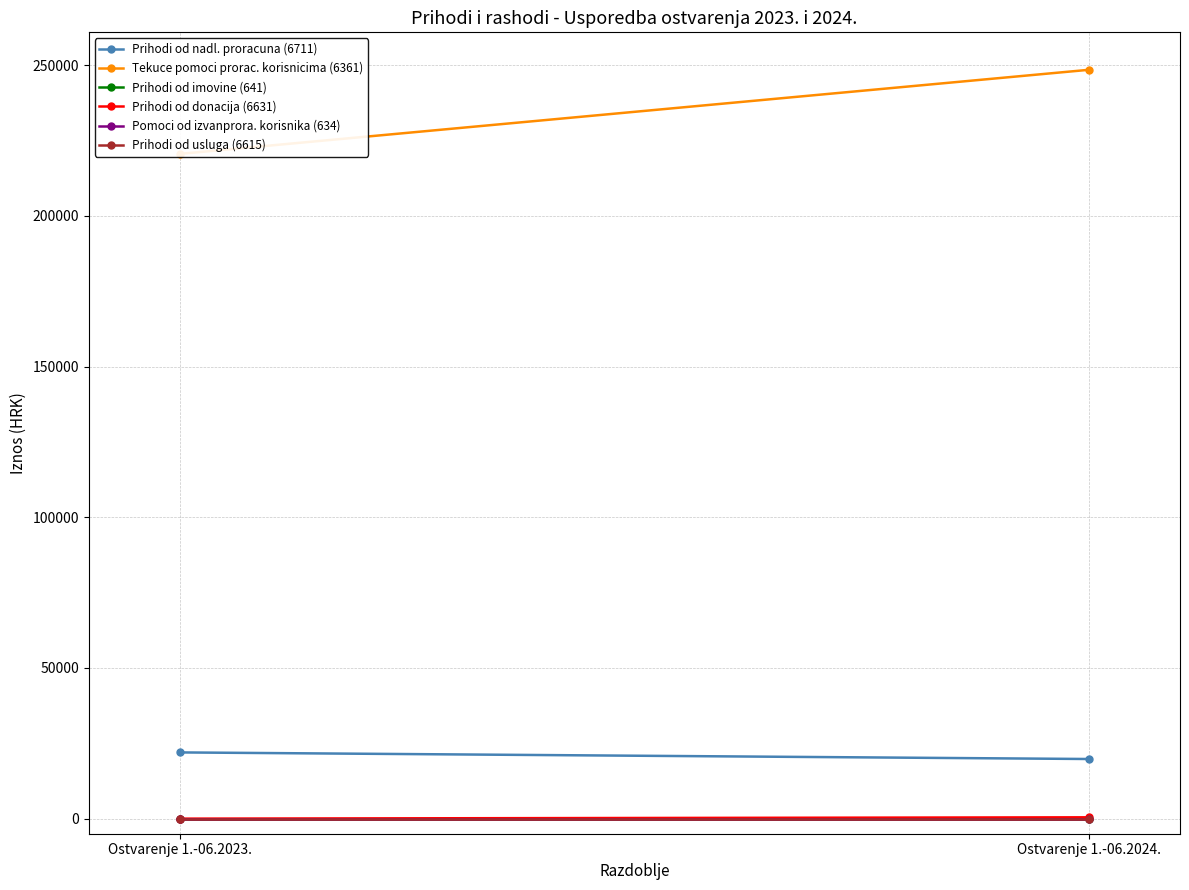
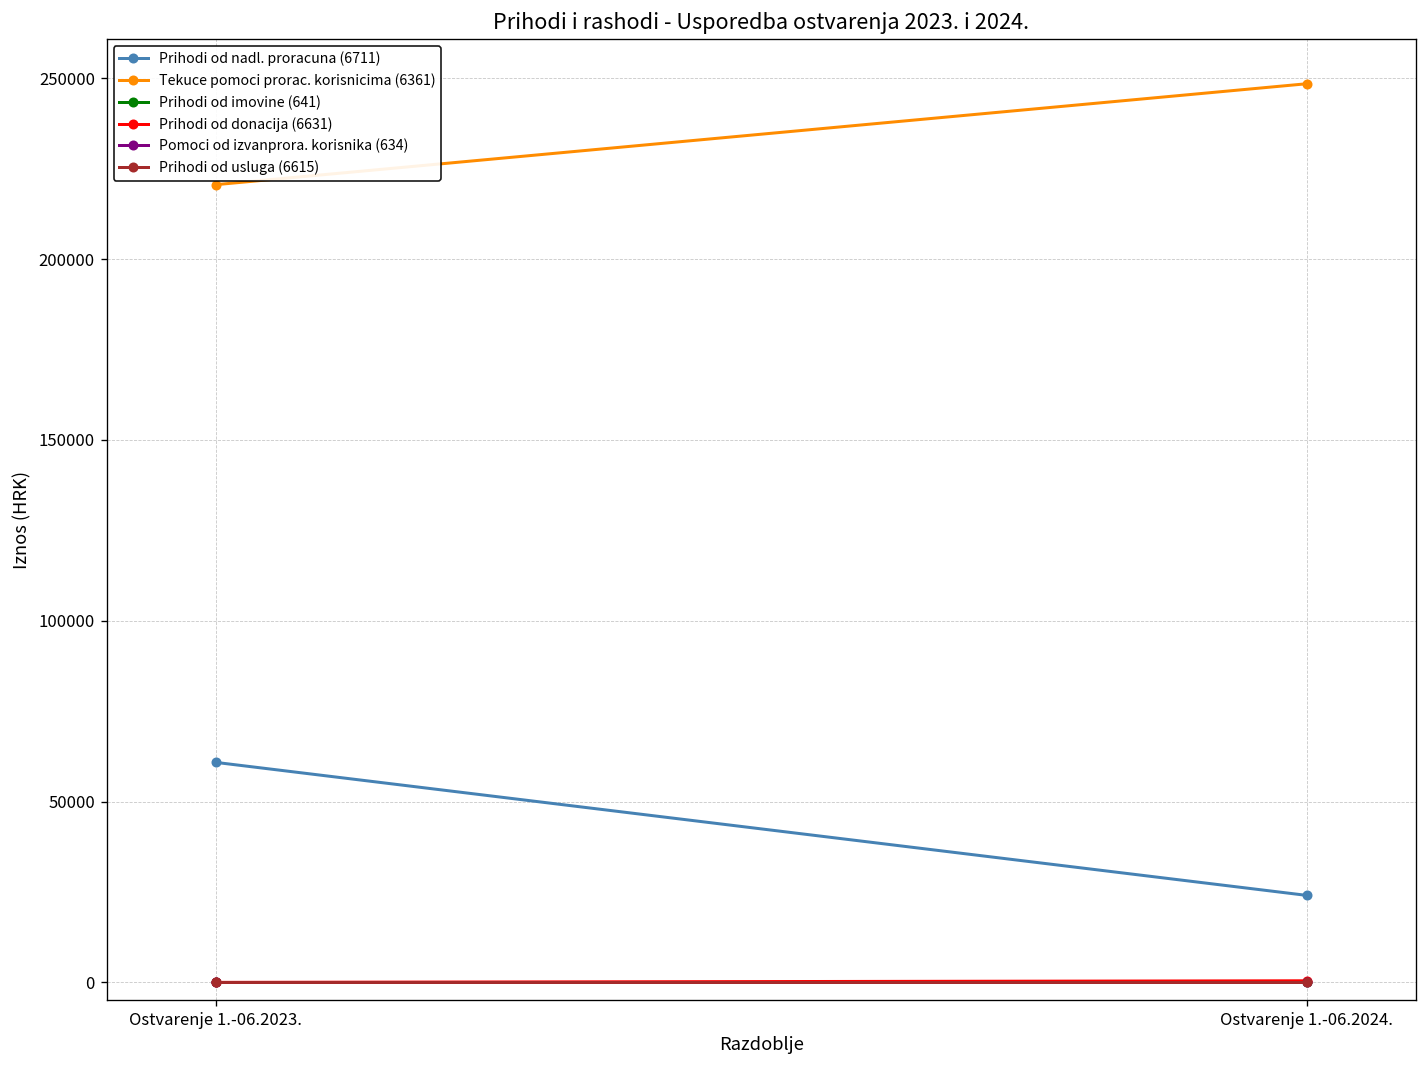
Prihodi od nadl. proracuna (6711), Ostvarenje 1.-06.2023.: 22000 -> 61000
Prihodi od nadl. proracuna (6711), Ostvarenje 1.-06.2024.: 20000 -> 24000
